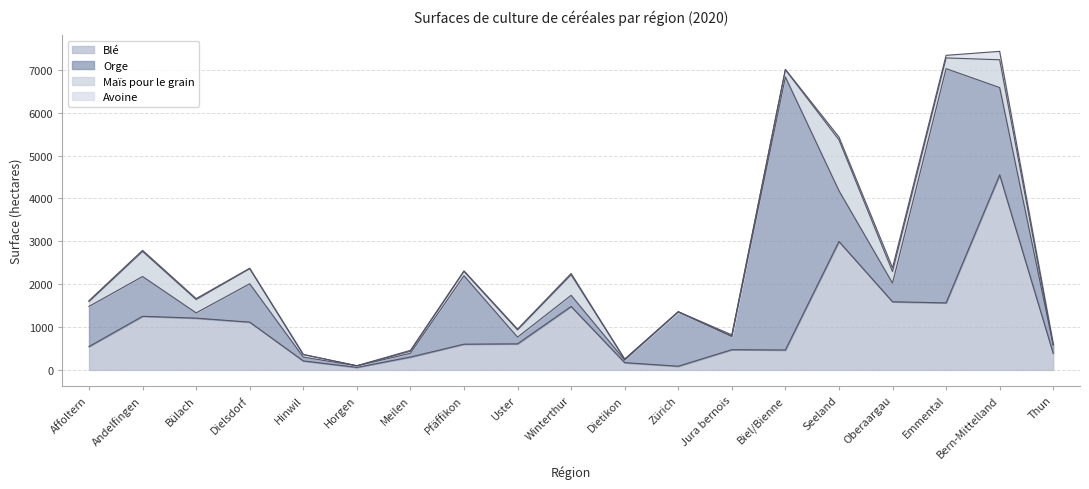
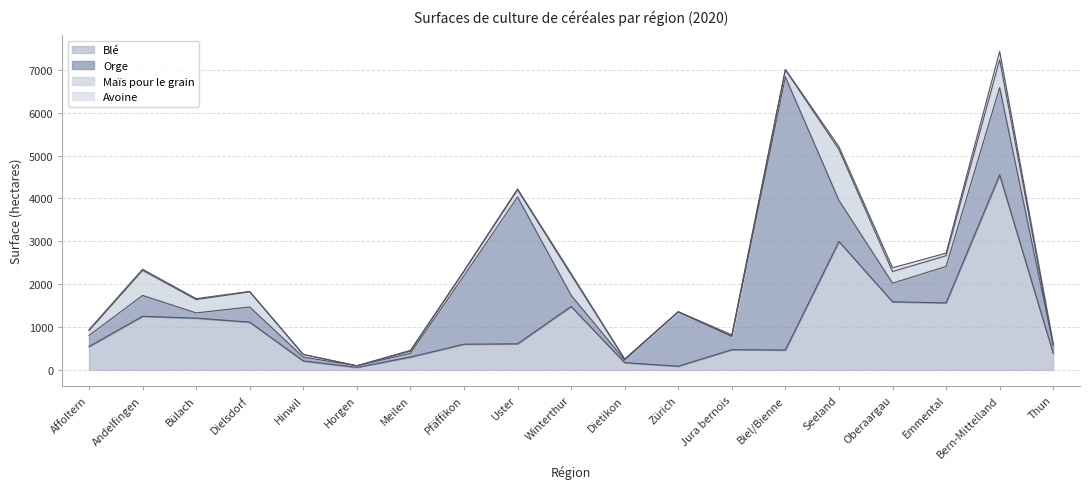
Orge, Affoltern: 900 -> 300
Orge, Andelfingen: 900 -> 500
Orge, Dielsdorf: 900 -> 400
Orge, Uster: 200 -> 3400
Orge, Seeland: 1200 -> 1000
Orge, Emmental: 5500 -> 900
